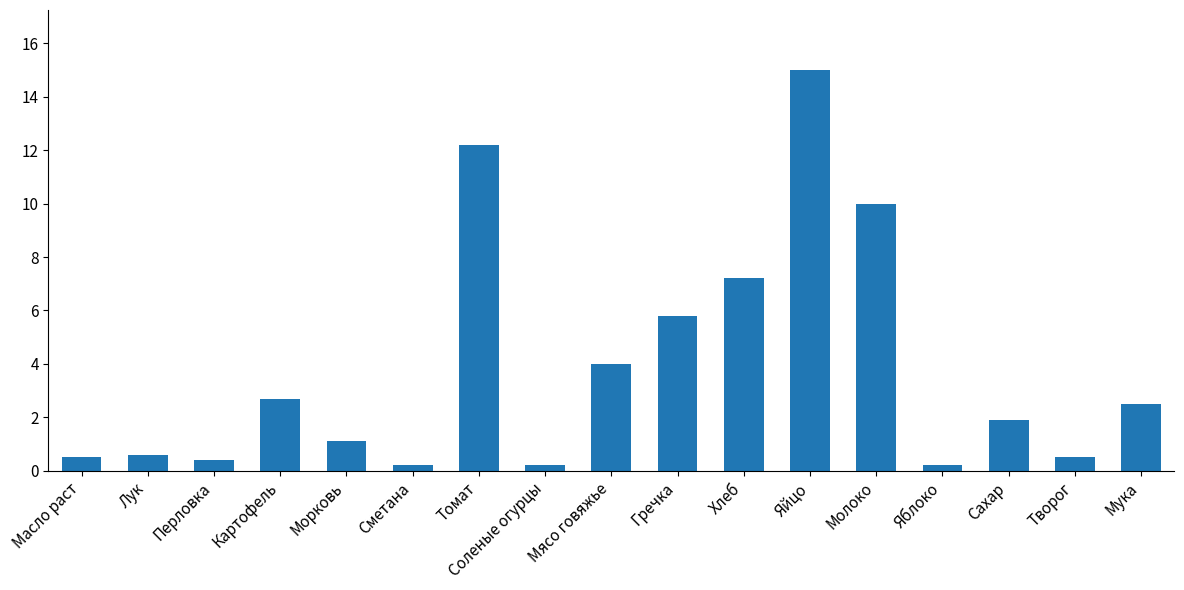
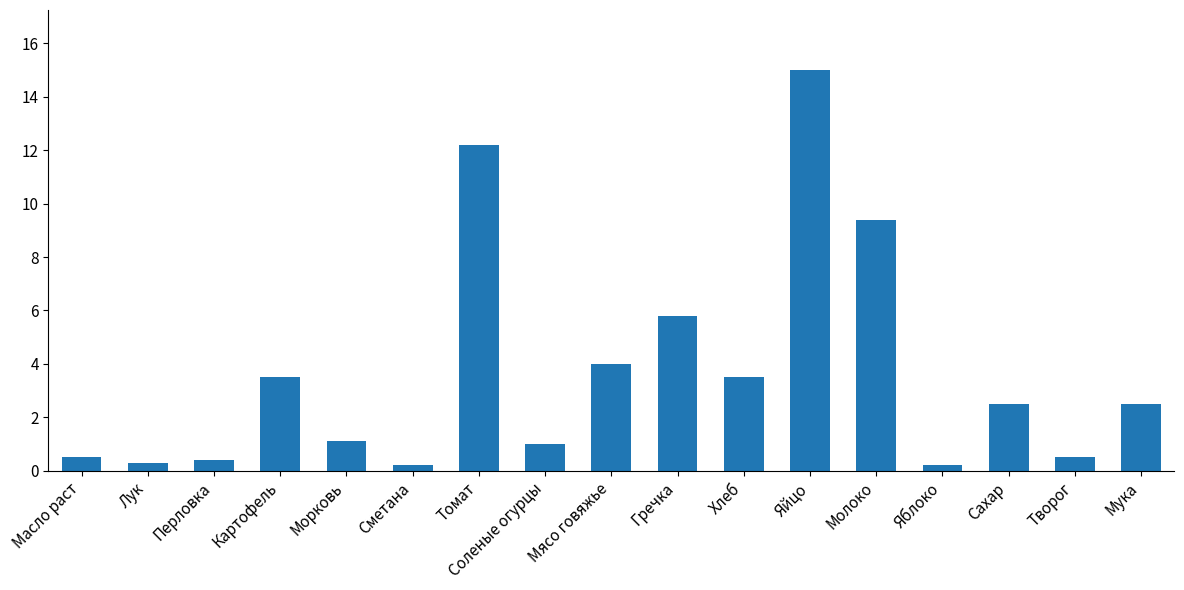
Лук: 0.6 -> 0.3
Картофель: 2.7 -> 3.5
Соленые огурцы: 0.2 -> 1.0
Хлеб: 7.2 -> 3.5
Молоко: 10.0 -> 9.4
Сахар: 1.9 -> 2.5
